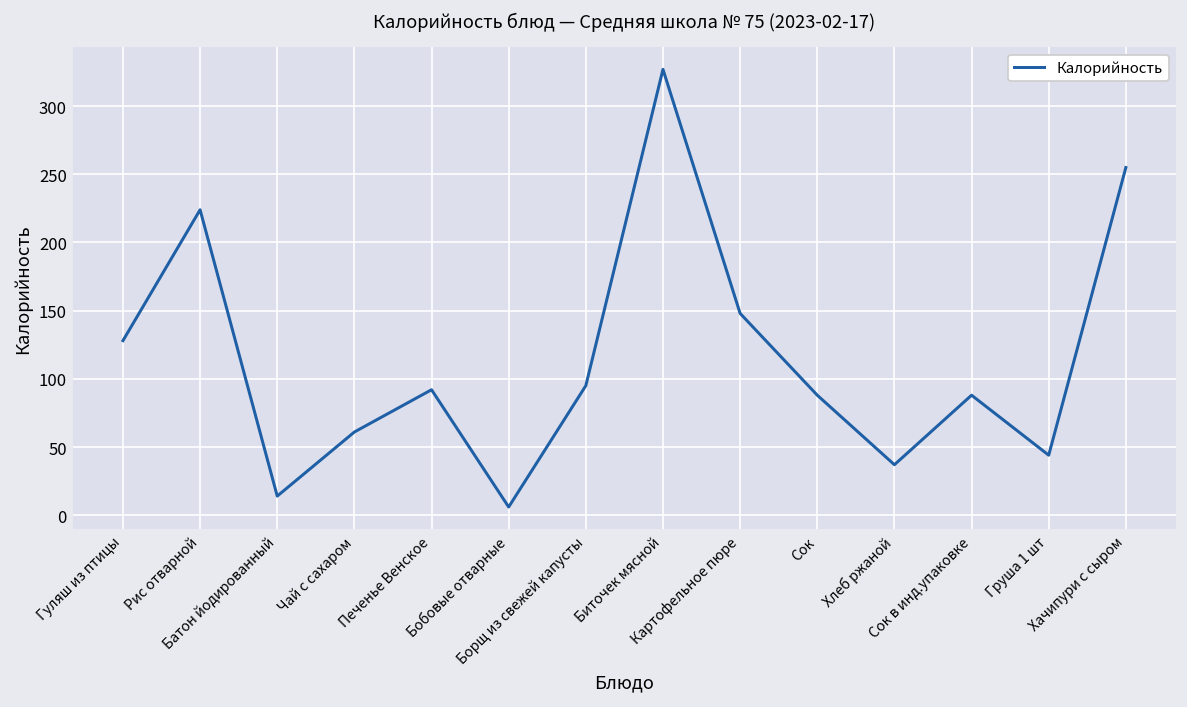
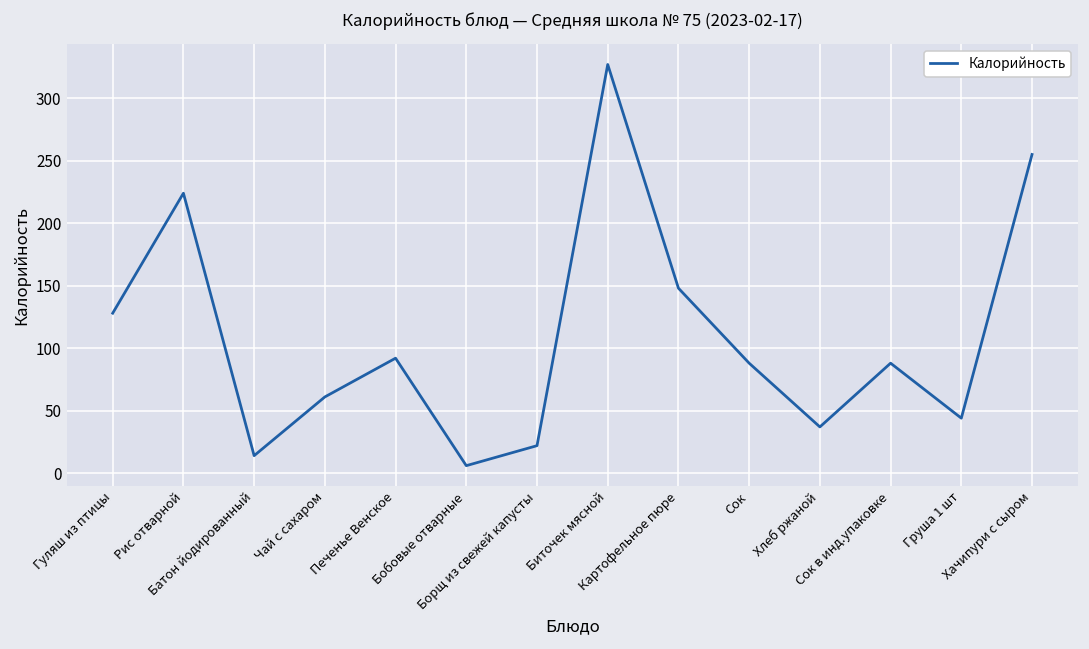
Борщ из свежей капусты: 95 -> 22
